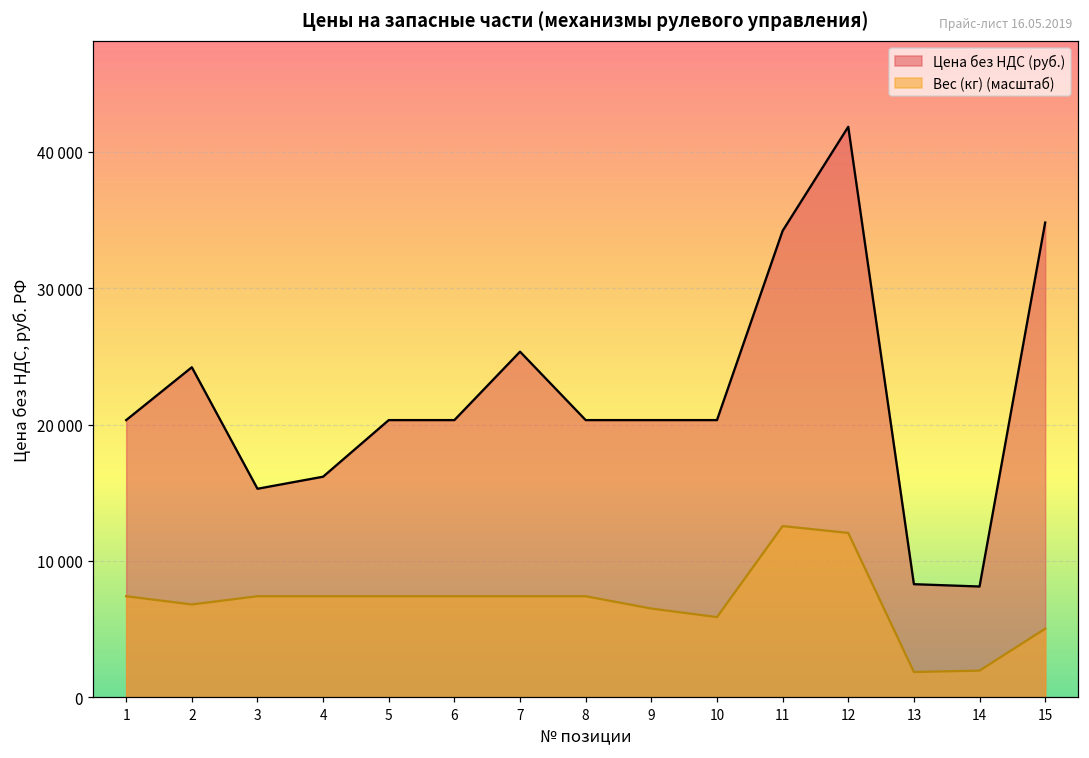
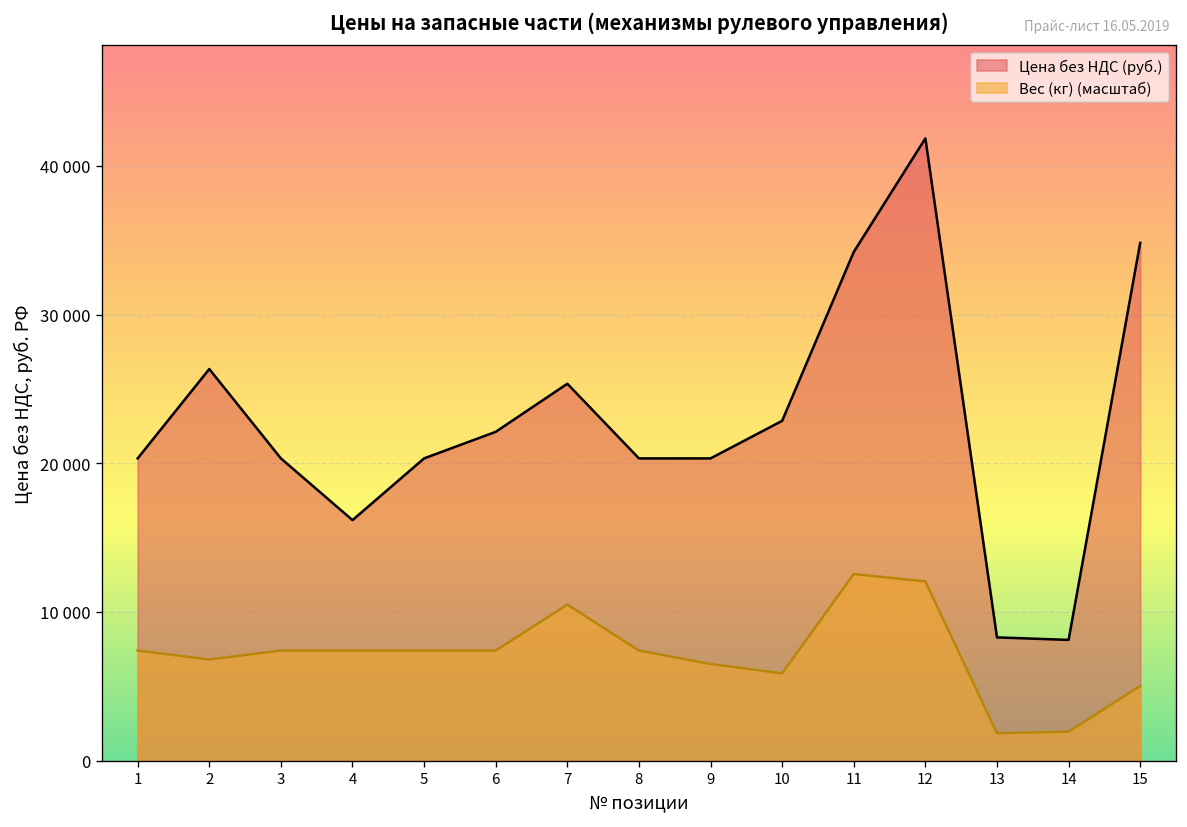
Цена без НДС (руб.), 2: 24200 -> 26300
Цена без НДС (руб.), 3: 15300 -> 20300
Цена без НДС (руб.), 6: 20300 -> 22100
Вес (кг) (масштаб), 7: 7400 -> 10500
Цена без НДС (руб.), 10: 20300 -> 22900
